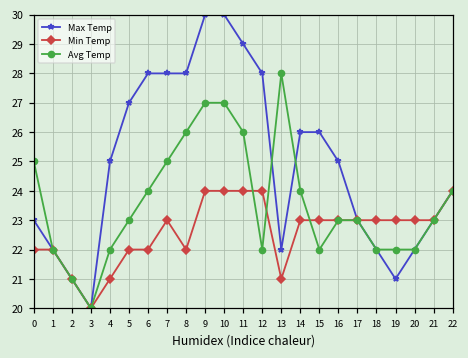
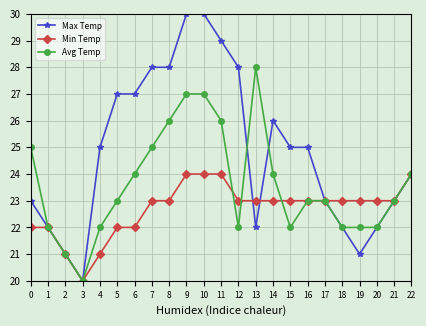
Max Temp, 6: 28 -> 27
Min Temp, 8: 22 -> 23
Min Temp, 12: 24 -> 23
Min Temp, 13: 21 -> 23
Max Temp, 15: 26 -> 25
